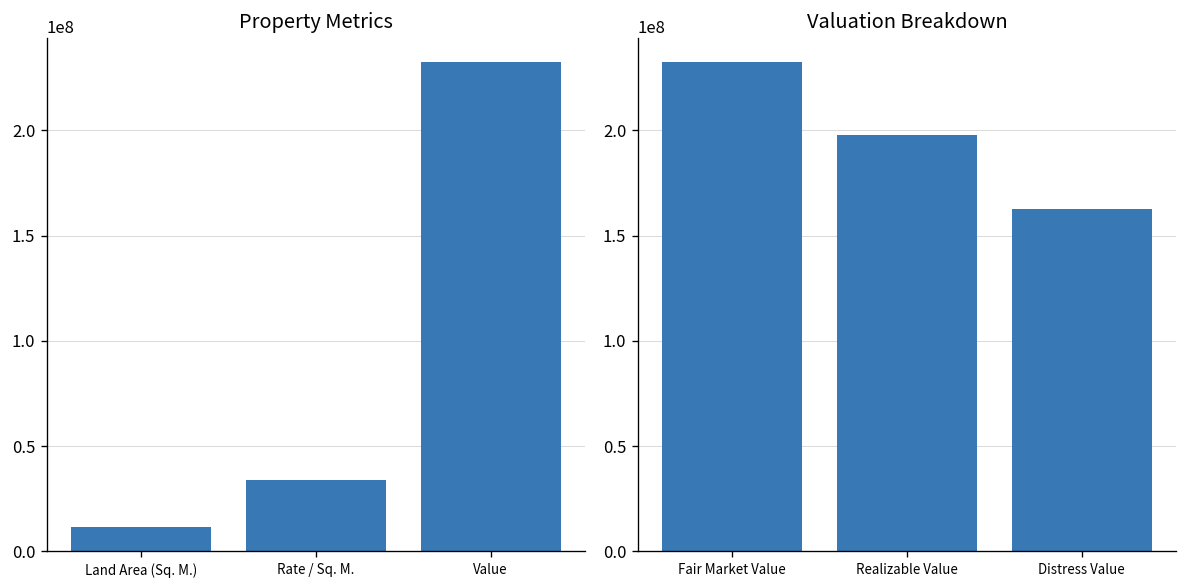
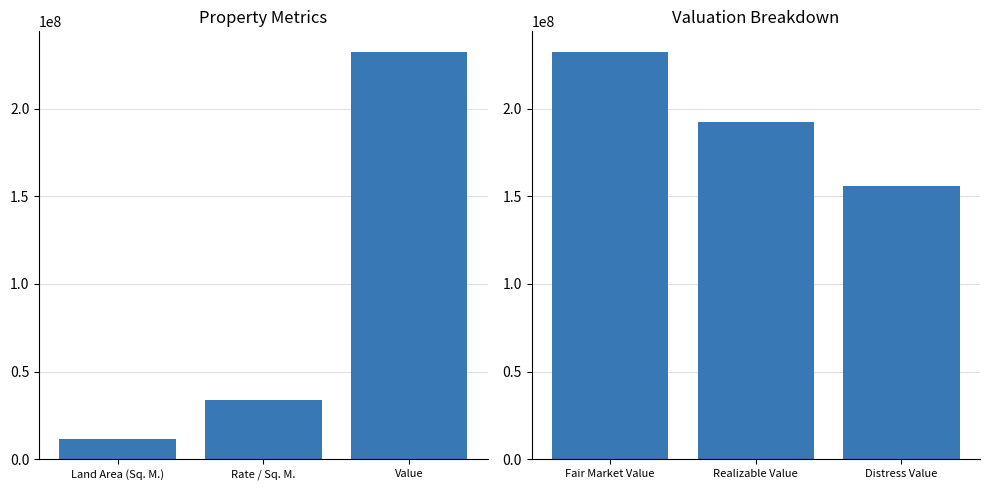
Valuation Breakdown, Realizable Value: 198000000 -> 192000000
Valuation Breakdown, Distress Value: 163000000 -> 156000000
